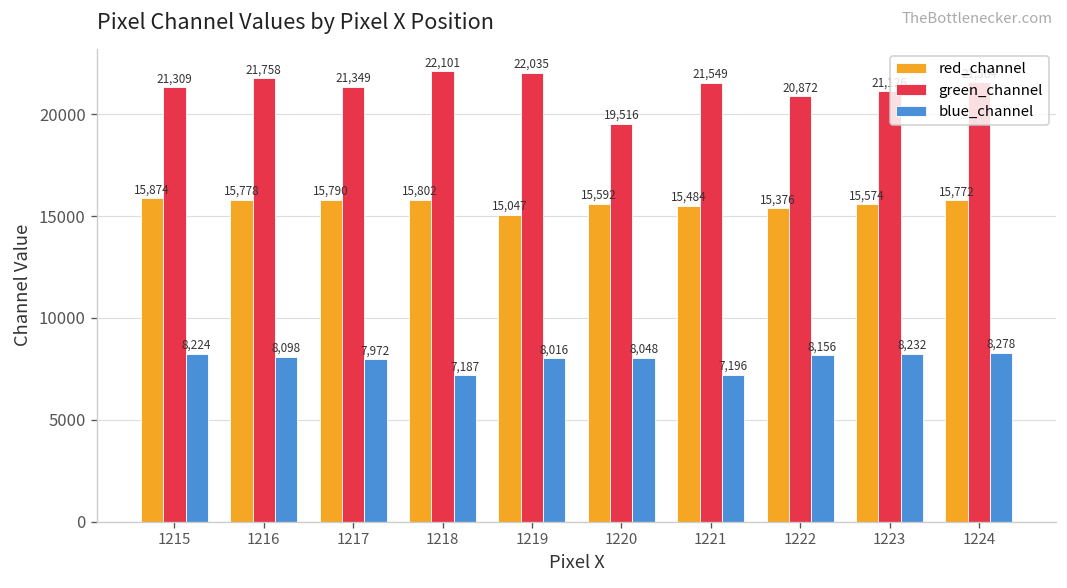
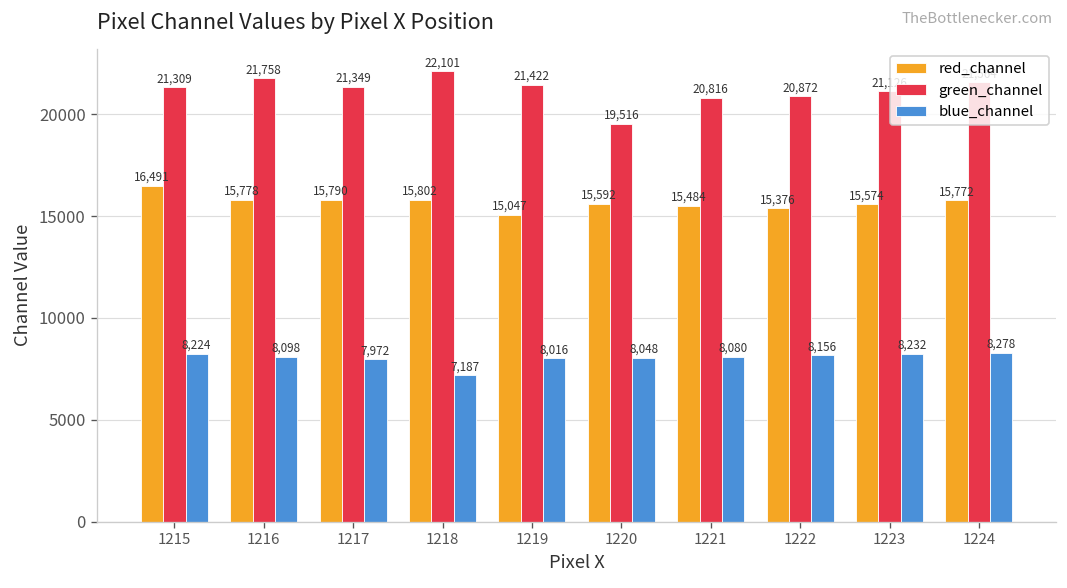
red_channel, 1215: 15,874 -> 16,491
green_channel, 1219: 22,035 -> 21,422
green_channel, 1221: 21,549 -> 20,816
blue_channel, 1221: 7,196 -> 8,080
